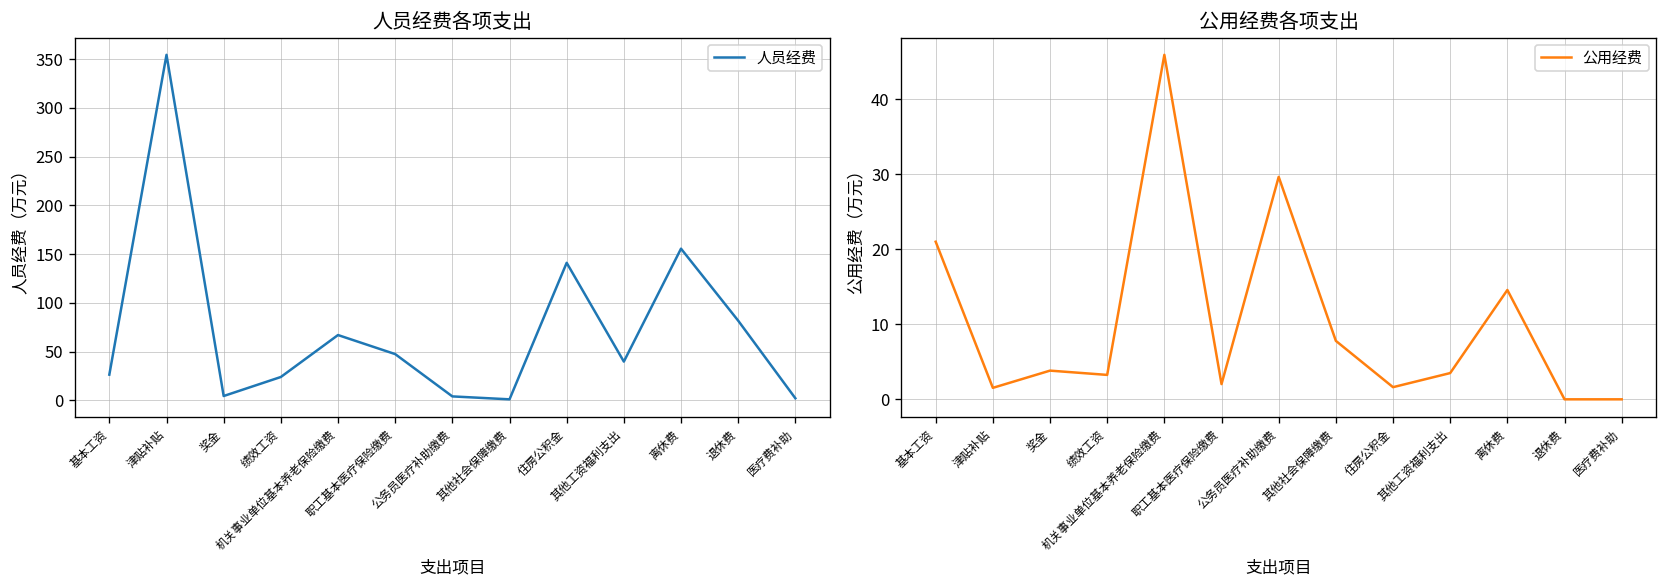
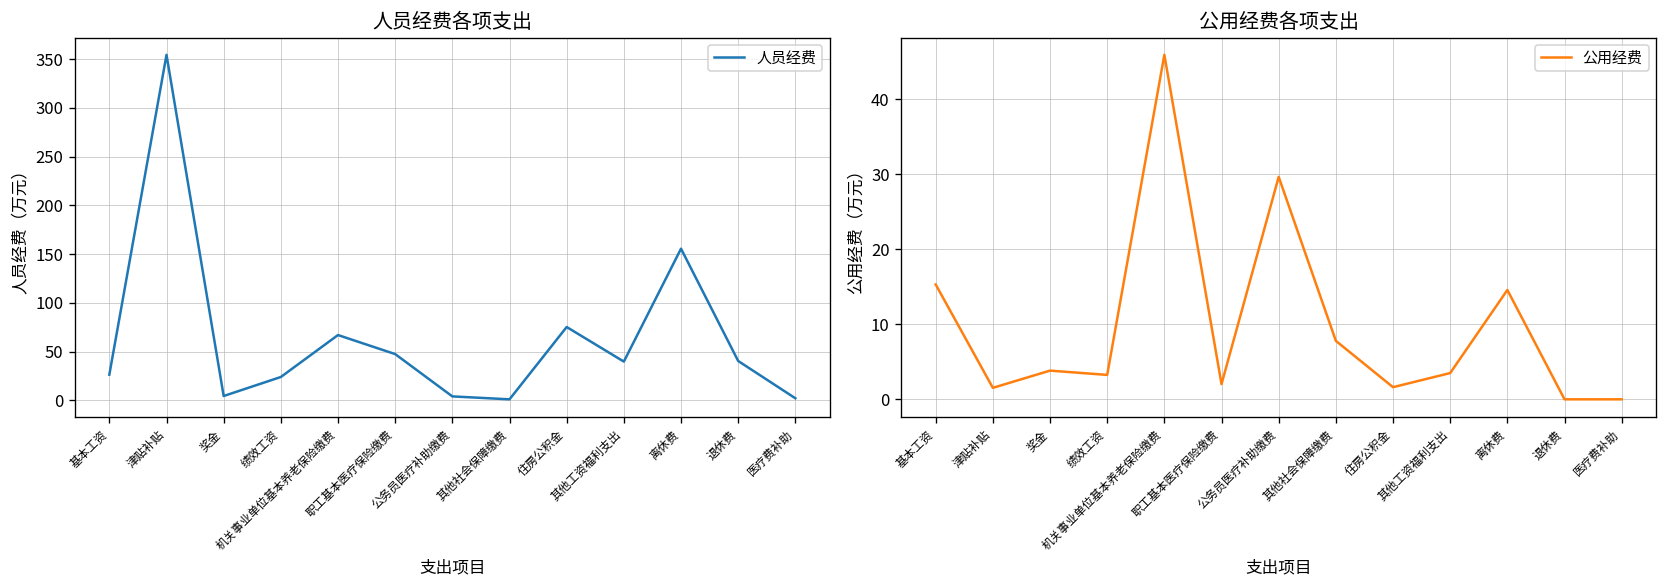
人员经费各项支出, 住房公积金: 140 -> 80
人员经费各项支出, 退休费: 80 -> 40
公用经费各项支出, 基本工资: 21 -> 15
